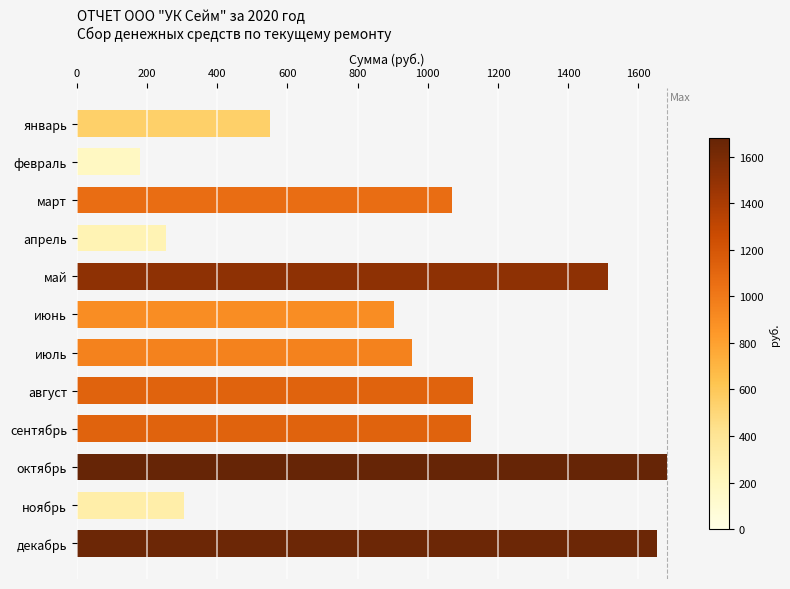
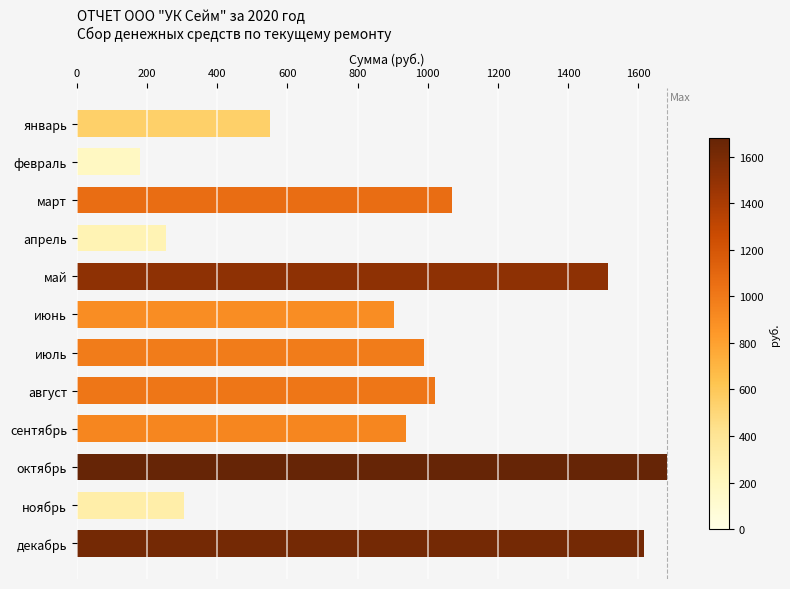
июль: 960 -> 990
август: 1130 -> 1020
сентябрь: 1120 -> 940
декабрь: 1650 -> 1620
